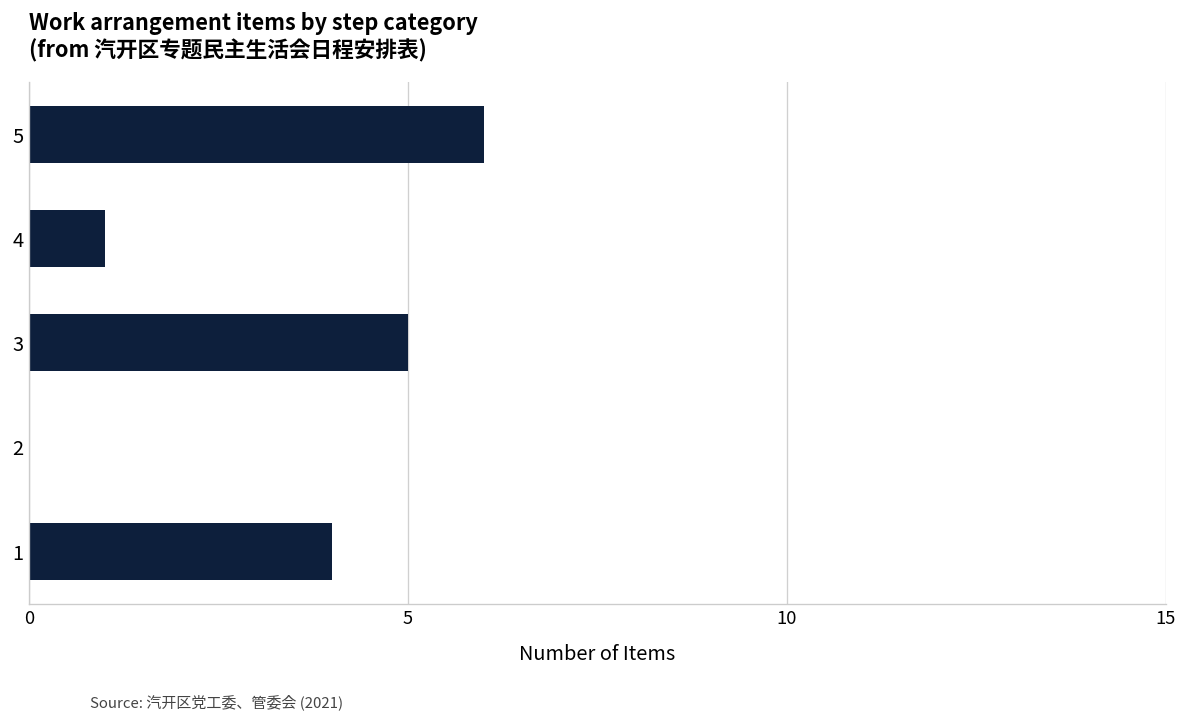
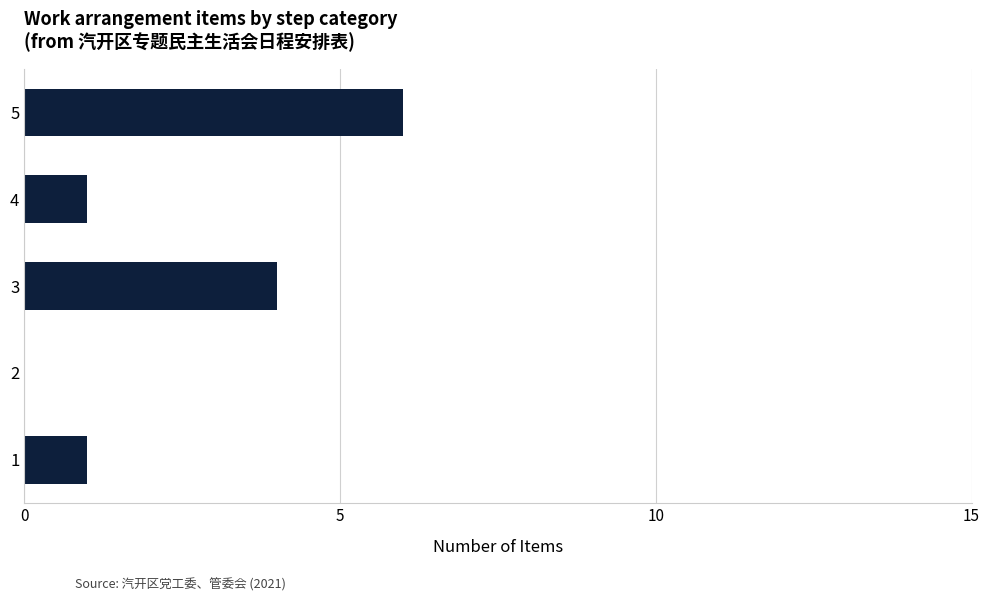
3: 5 -> 4
1: 4 -> 1
